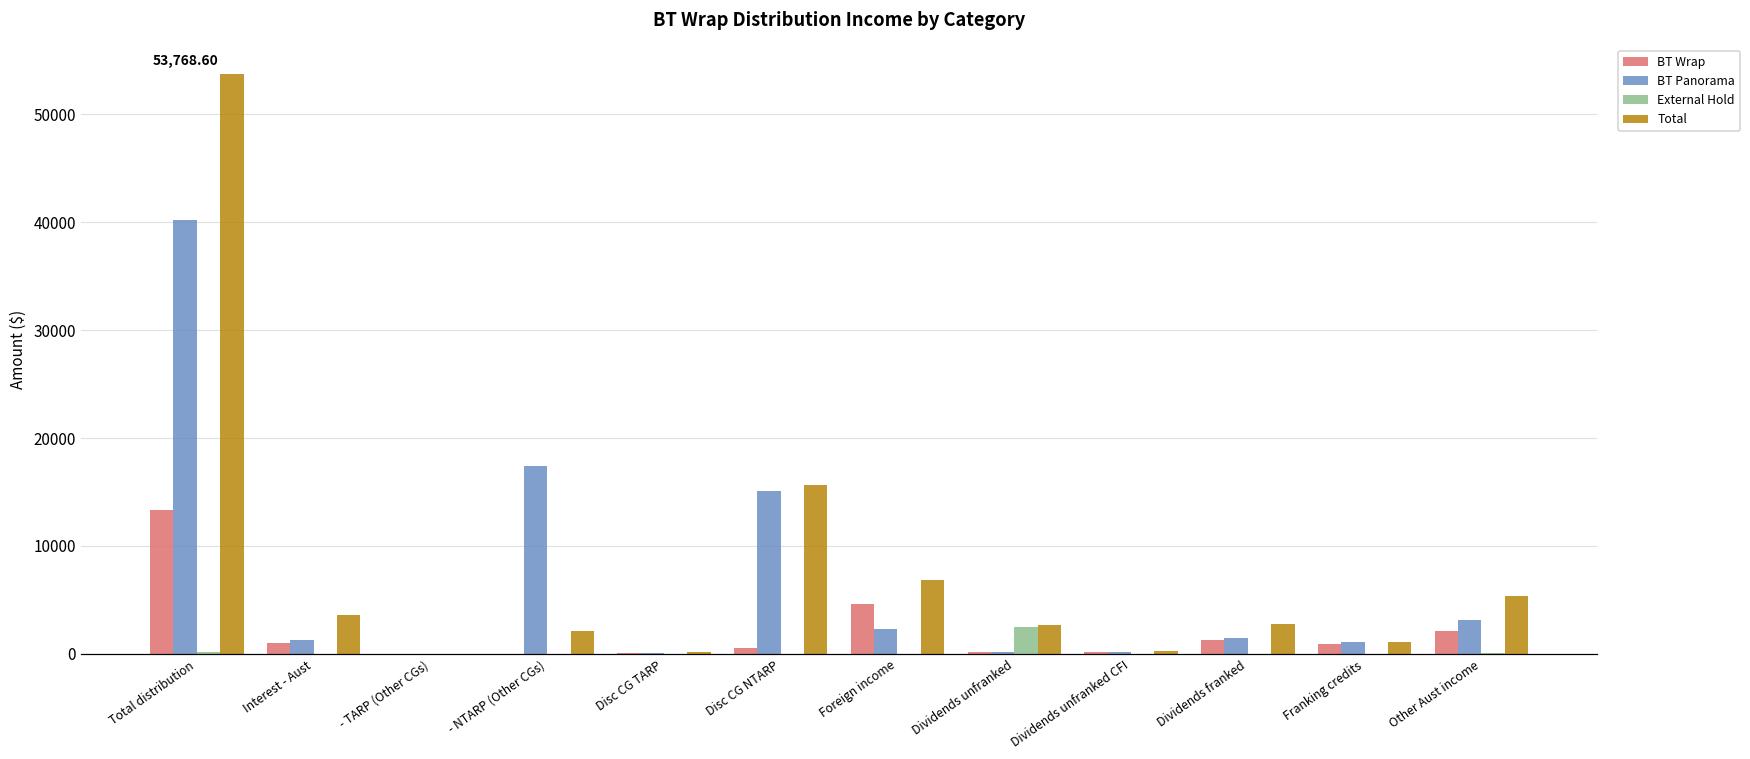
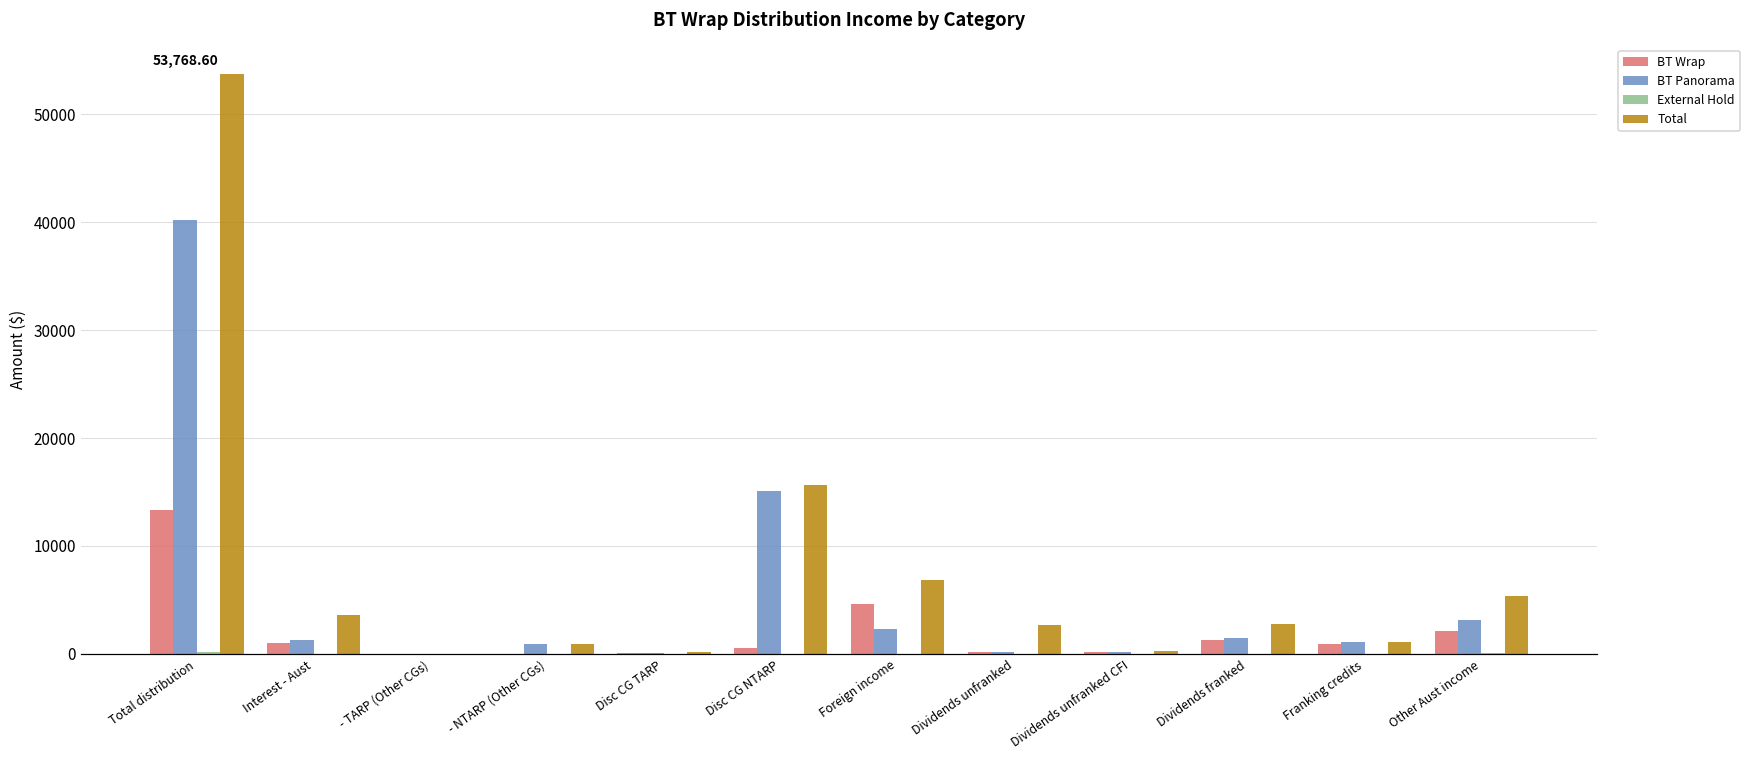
BT Panorama, - NTARP (Other CGs): 17000 -> 1000
Total, - NTARP (Other CGs): 2000 -> 1000
External Hold, Dividends unfranked: 2000 -> 0
